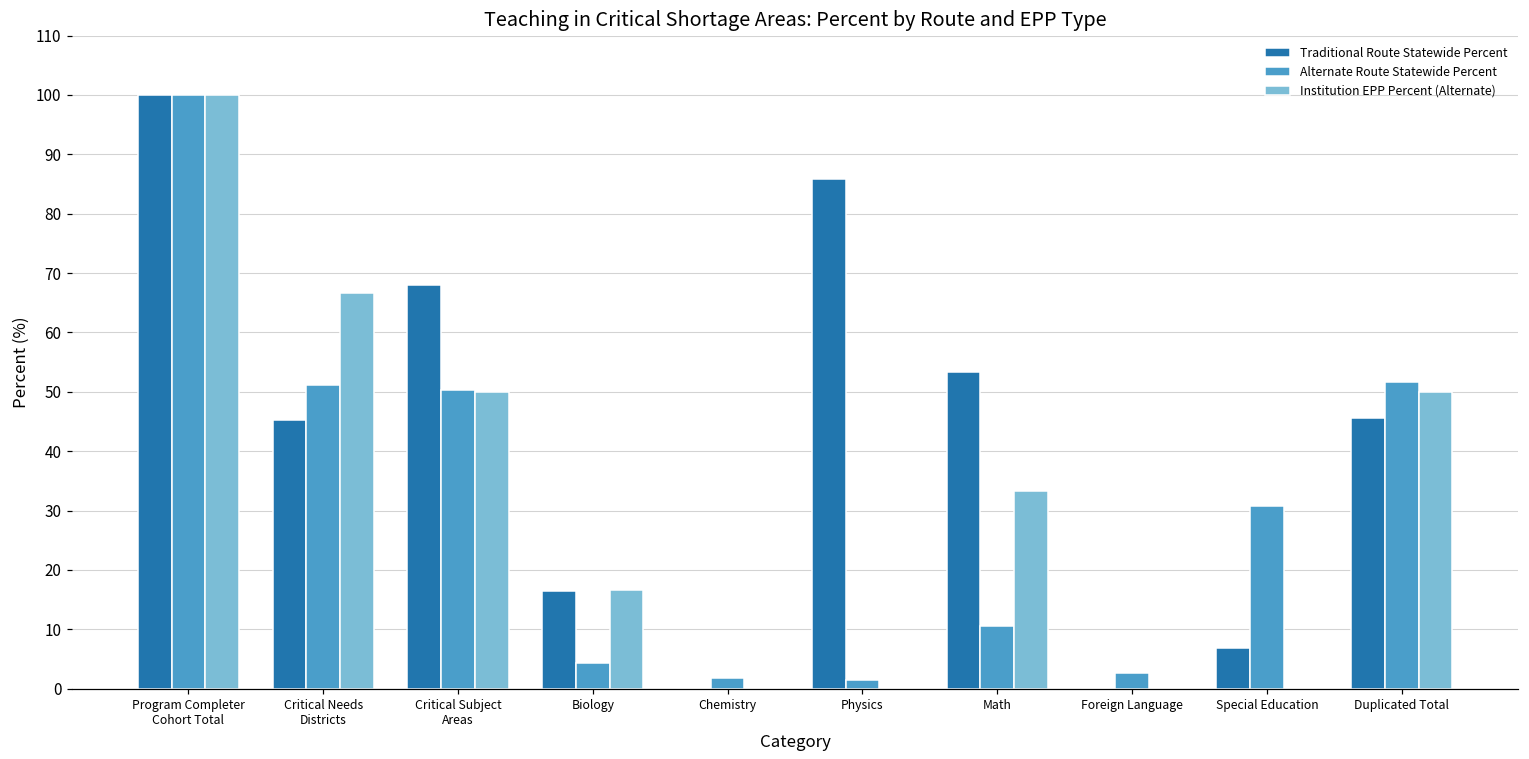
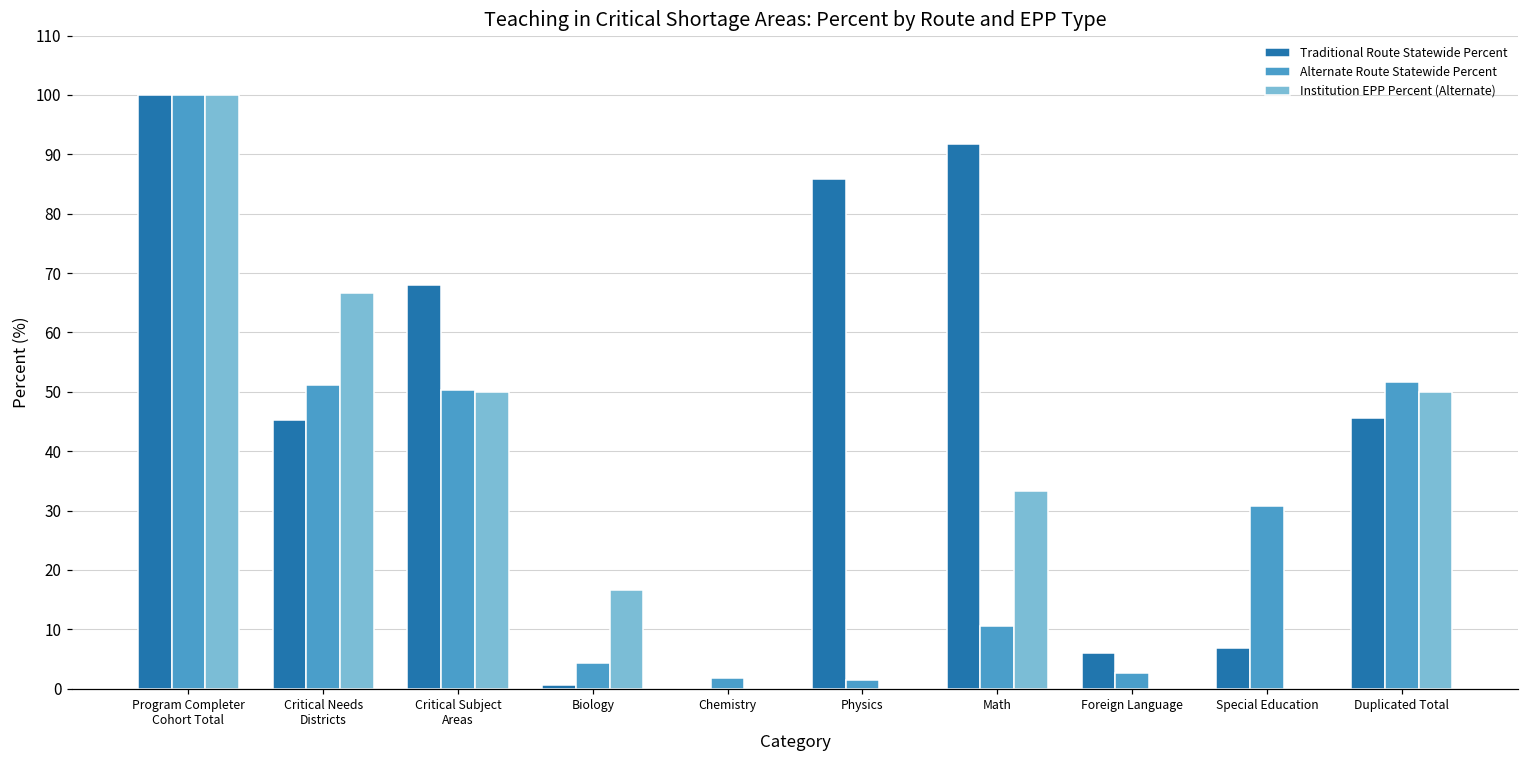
Traditional Route Statewide Percent, Biology: 16 -> 1
Traditional Route Statewide Percent, Math: 53 -> 92
Traditional Route Statewide Percent, Foreign Language: 0 -> 6
